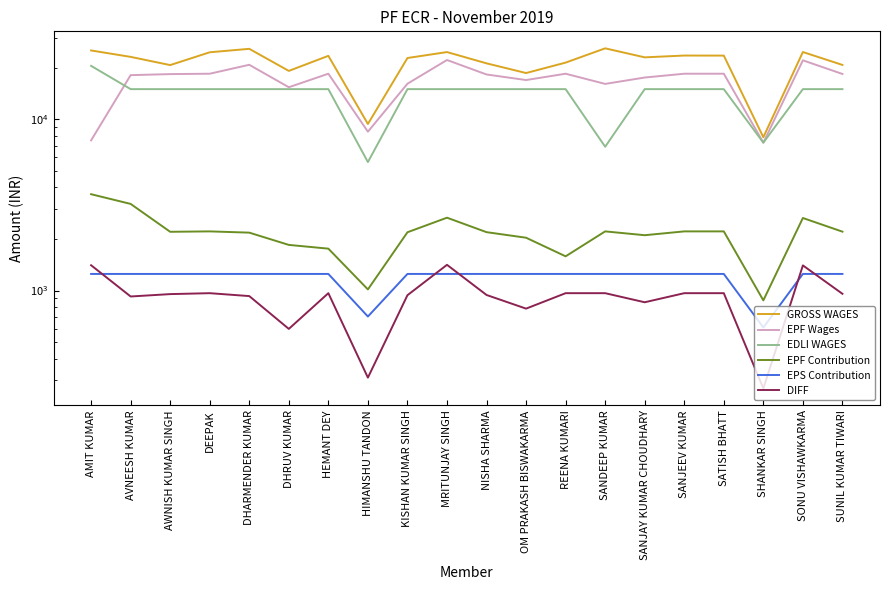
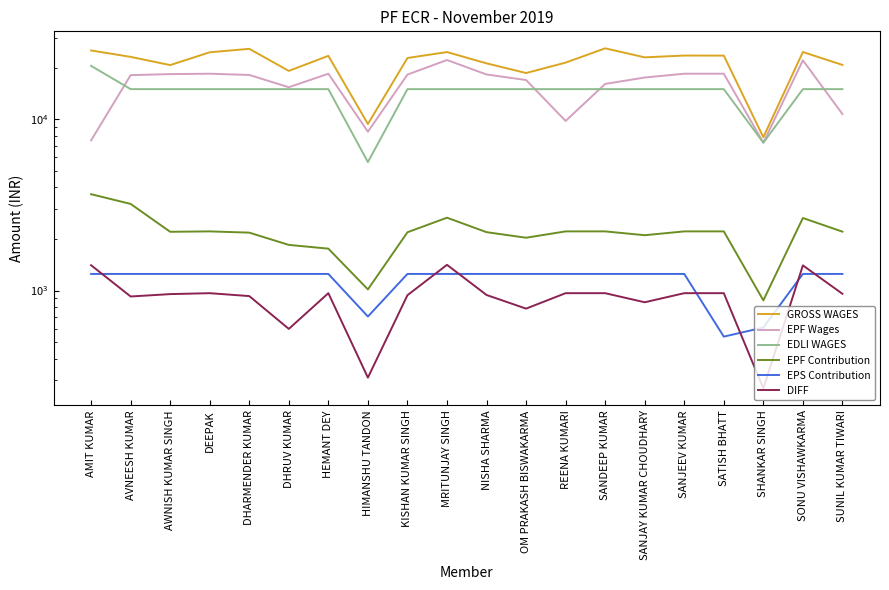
EPF Wages, DHARMENDER KUMAR: 21000 -> 18000
EPF Wages, KISHAN KUMAR SINGH: 16000 -> 18000
EPF Wages, REENA KUMARI: 18000 -> 10000
EPF Contribution, REENA KUMARI: 1600 -> 2200
EDLI WAGES, SANDEEP KUMAR: 6900 -> 15000
EPS Contribution, SATISH BHATT: 1300 -> 540
EPF Wages, SUNIL KUMAR TIWARI: 18000 -> 11000
